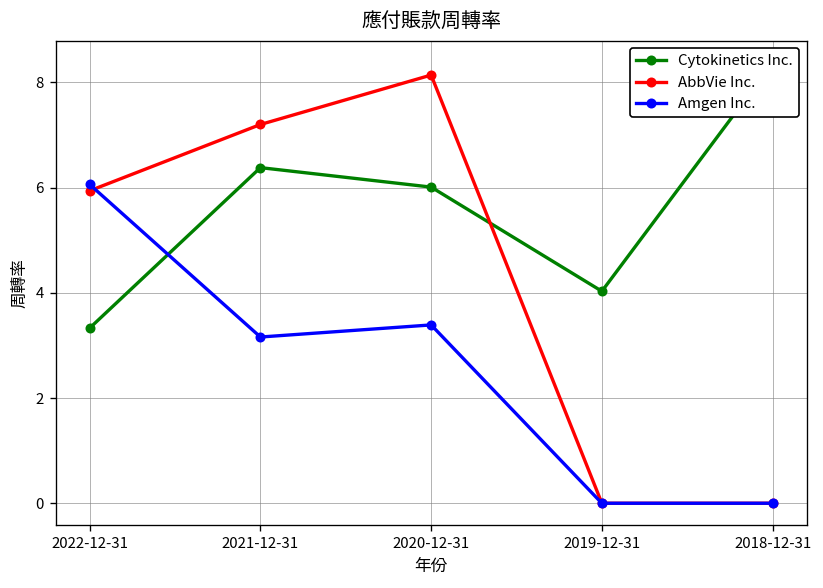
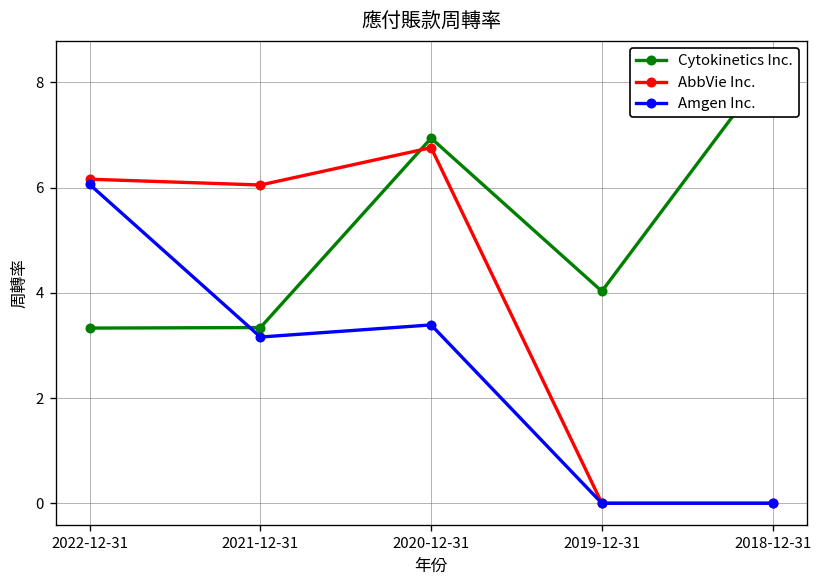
AbbVie Inc., 2022-12-31: 5.9 -> 6.2
Cytokinetics Inc., 2021-12-31: 6.4 -> 3.3
AbbVie Inc., 2021-12-31: 7.2 -> 6.1
Cytokinetics Inc., 2020-12-31: 6.0 -> 6.9
AbbVie Inc., 2020-12-31: 8.1 -> 6.8
